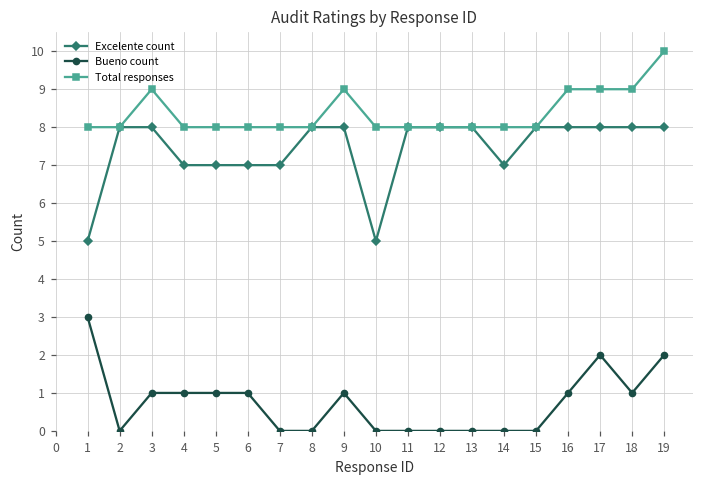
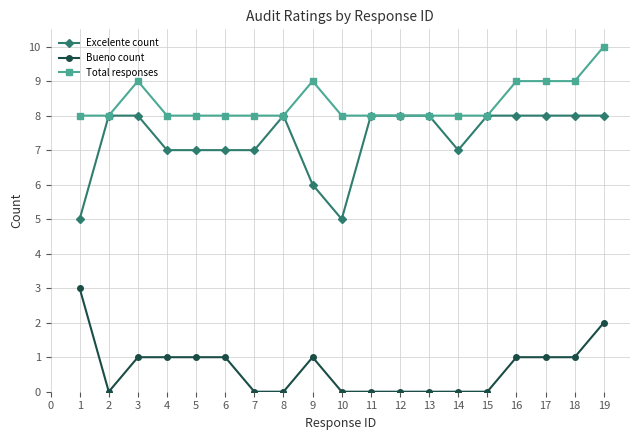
Excelente count, 9: 8 -> 6
Bueno count, 17: 2 -> 1
